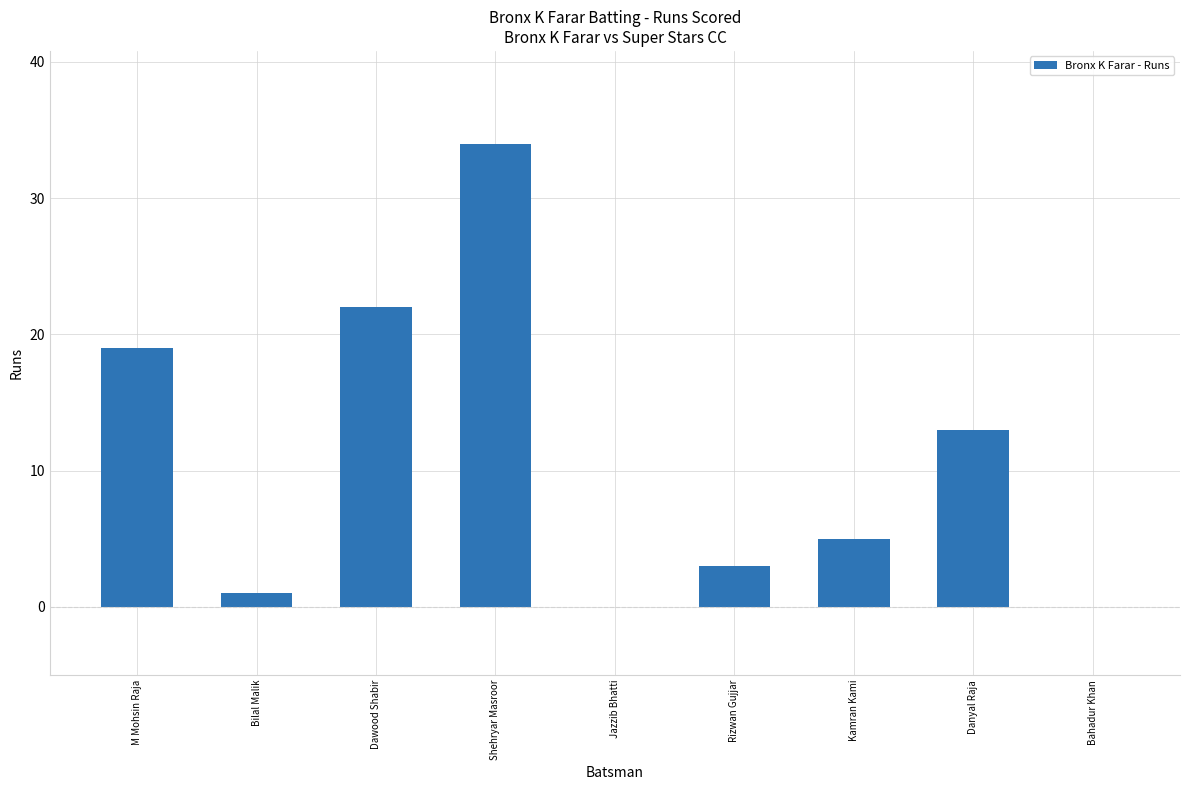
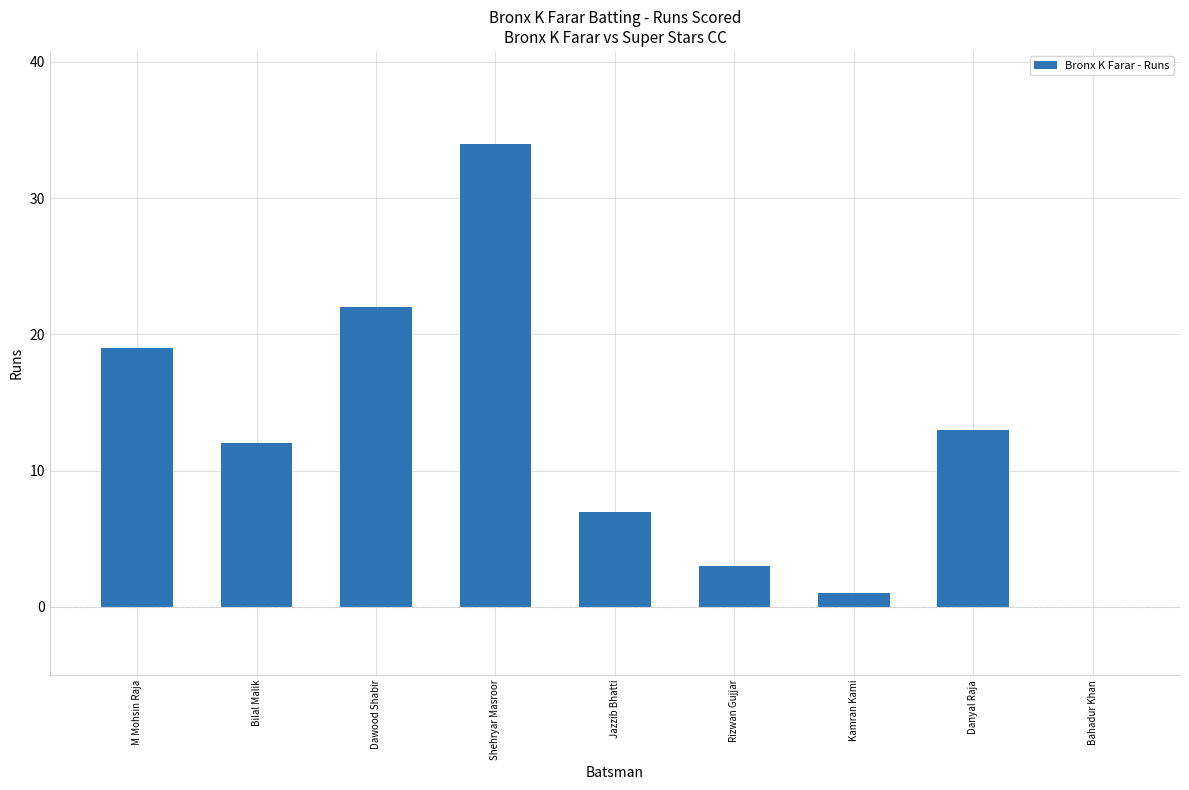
Bilal Malik: 1 -> 12
Jazzib Bhatti: 0 -> 7
Kamran Kami: 5 -> 1
